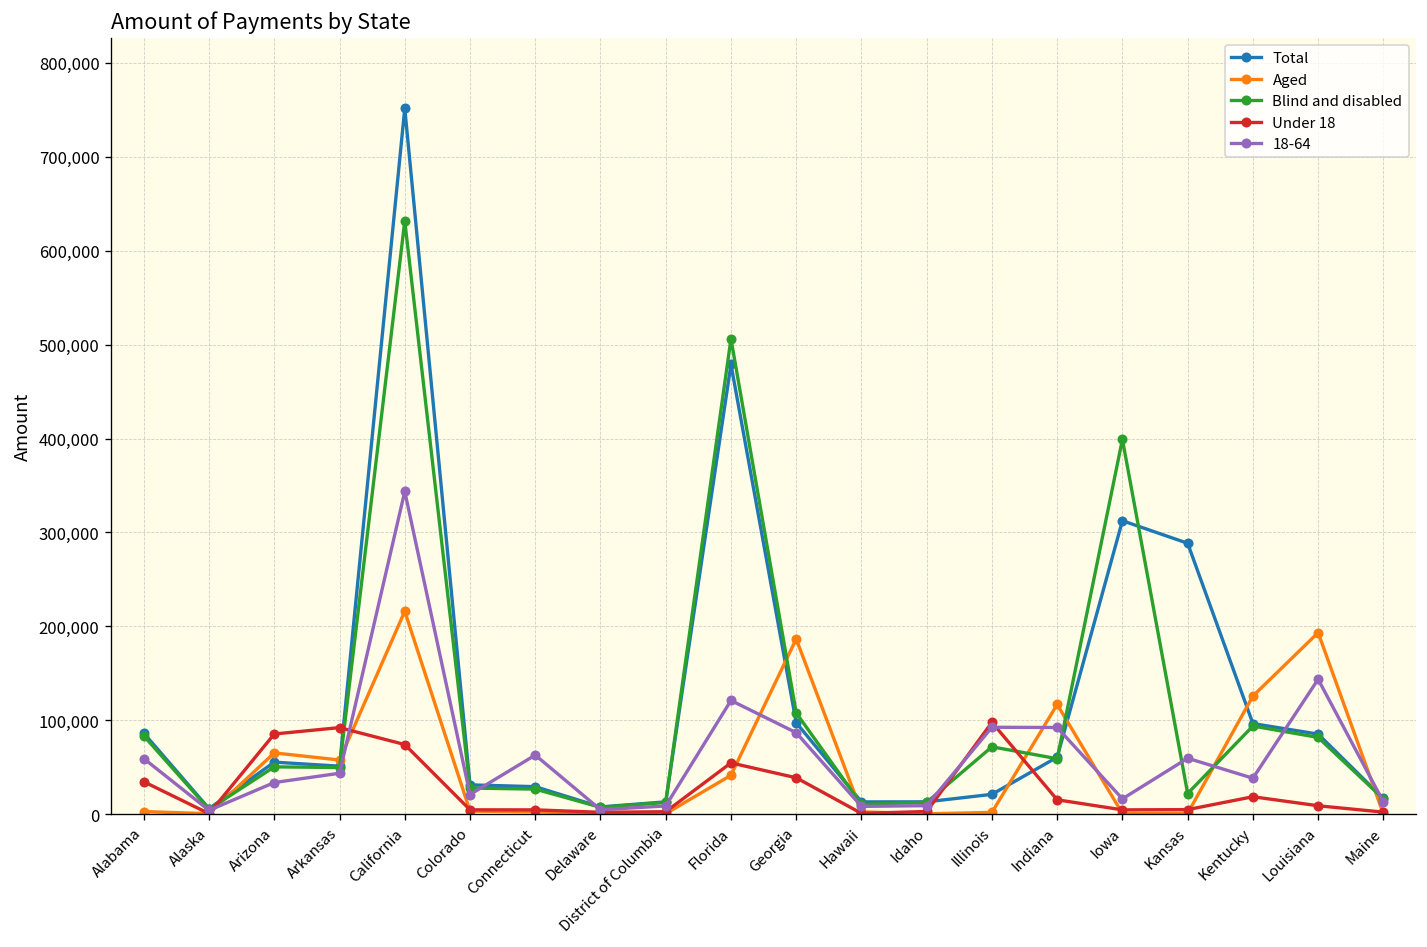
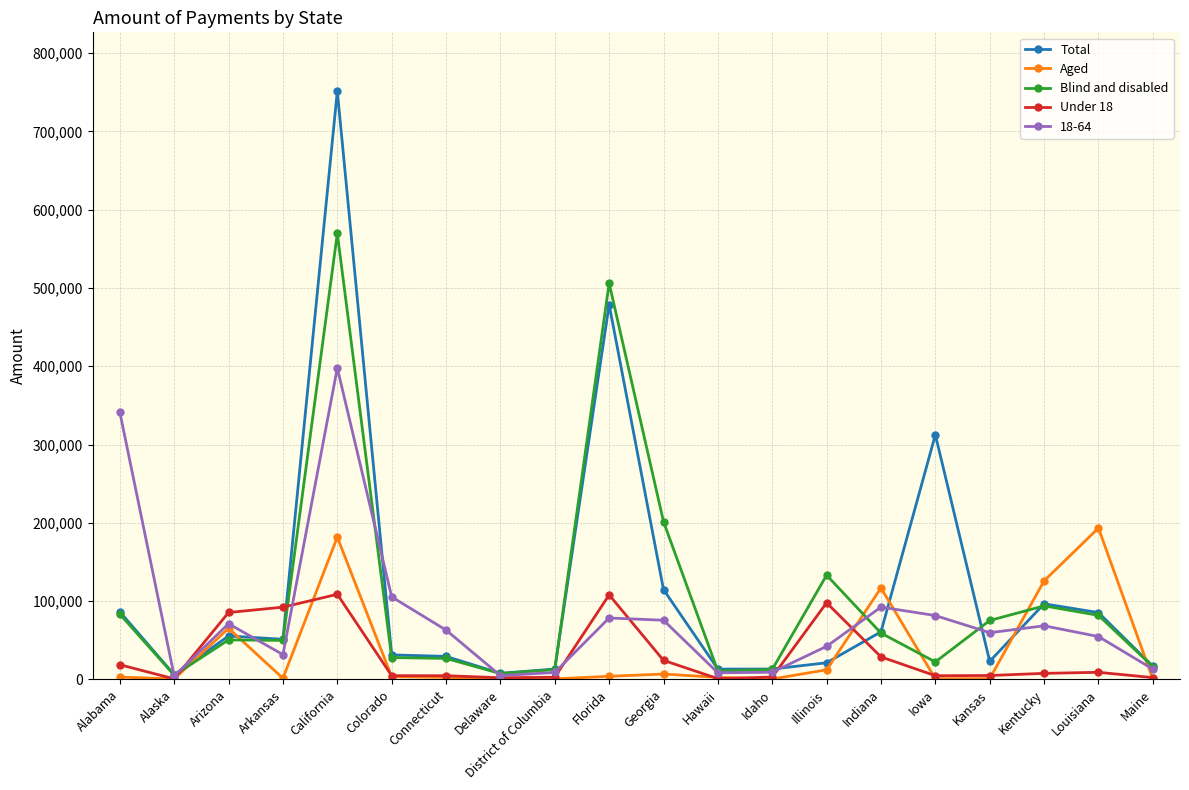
Under 18, Alabama: 30,000 -> 20,000
18-64, Alabama: 60,000 -> 340,000
18-64, Arizona: 30,000 -> 70,000
Aged, Arkansas: 60,000 -> 0
18-64, Arkansas: 40,000 -> 30,000
Aged, California: 220,000 -> 180,000
Blind and disabled, California: 630,000 -> 570,000
Under 18, California: 70,000 -> 110,000
18-64, California: 340,000 -> 400,000
18-64, Colorado: 20,000 -> 110,000
Aged, Florida: 40,000 -> 0
Under 18, Florida: 50,000 -> 110,000
18-64, Florida: 120,000 -> 80,000
Total, Georgia: 100,000 -> 110,000
Aged, Georgia: 190,000 -> 10,000
Blind and disabled, Georgia: 110,000 -> 200,000
Under 18, Georgia: 40,000 -> 20,000
18-64, Georgia: 90,000 -> 80,000
Aged, Illinois: 0 -> 10,000
Blind and disabled, Illinois: 70,000 -> 130,000
18-64, Illinois: 90,000 -> 40,000
Under 18, Indiana: 20,000 -> 30,000
Blind and disabled, Iowa: 400,000 -> 20,000
18-64, Iowa: 20,000 -> 80,000
Total, Kansas: 290,000 -> 20,000
Blind and disabled, Kansas: 20,000 -> 80,000
Under 18, Kentucky: 20,000 -> 10,000
18-64, Kentucky: 40,000 -> 70,000
18-64, Louisiana: 140,000 -> 50,000
